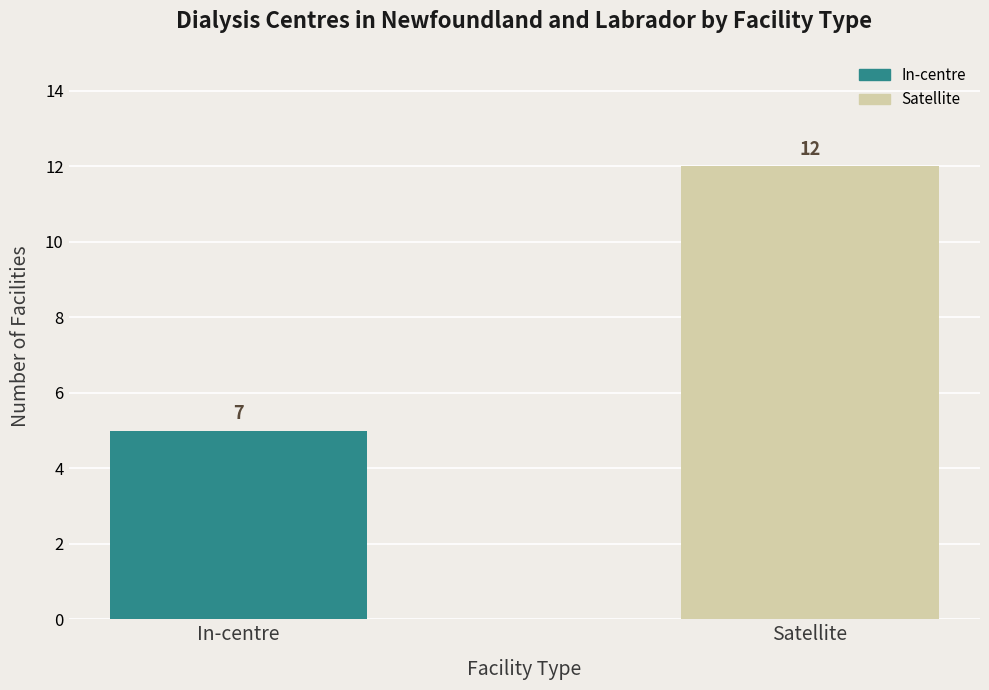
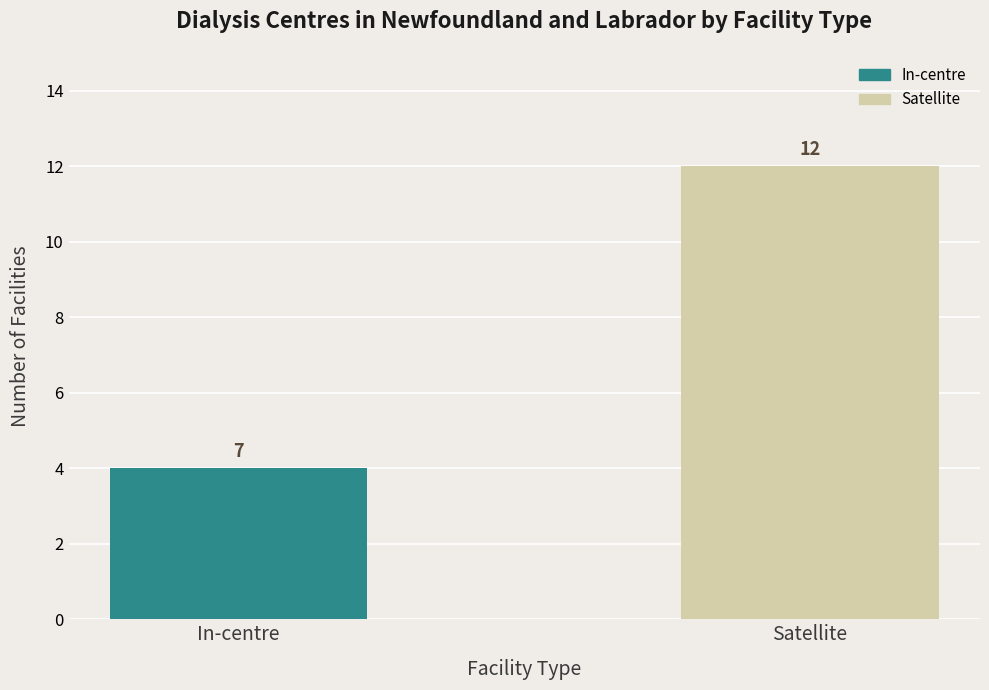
In-centre: 5 -> 4
